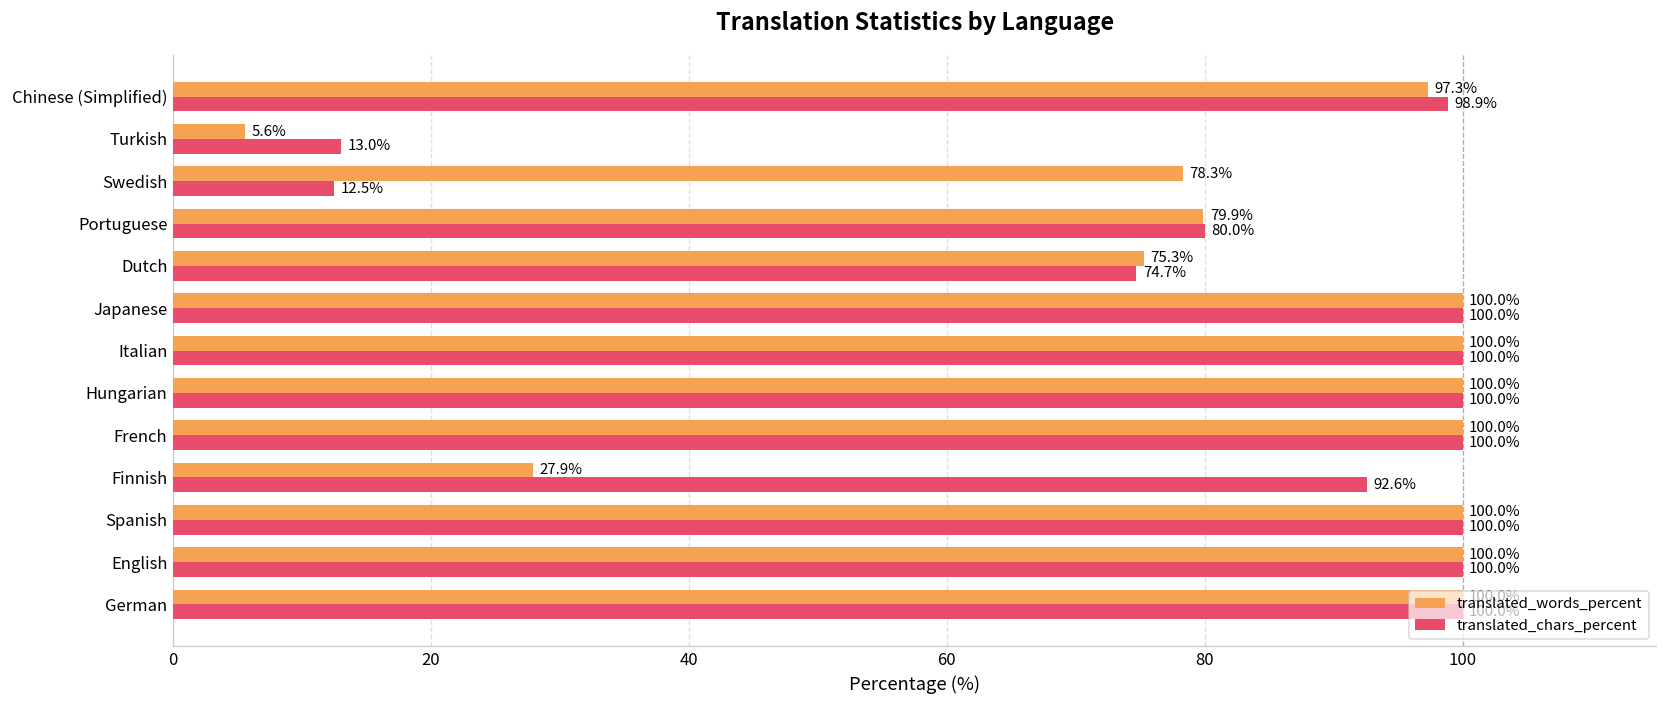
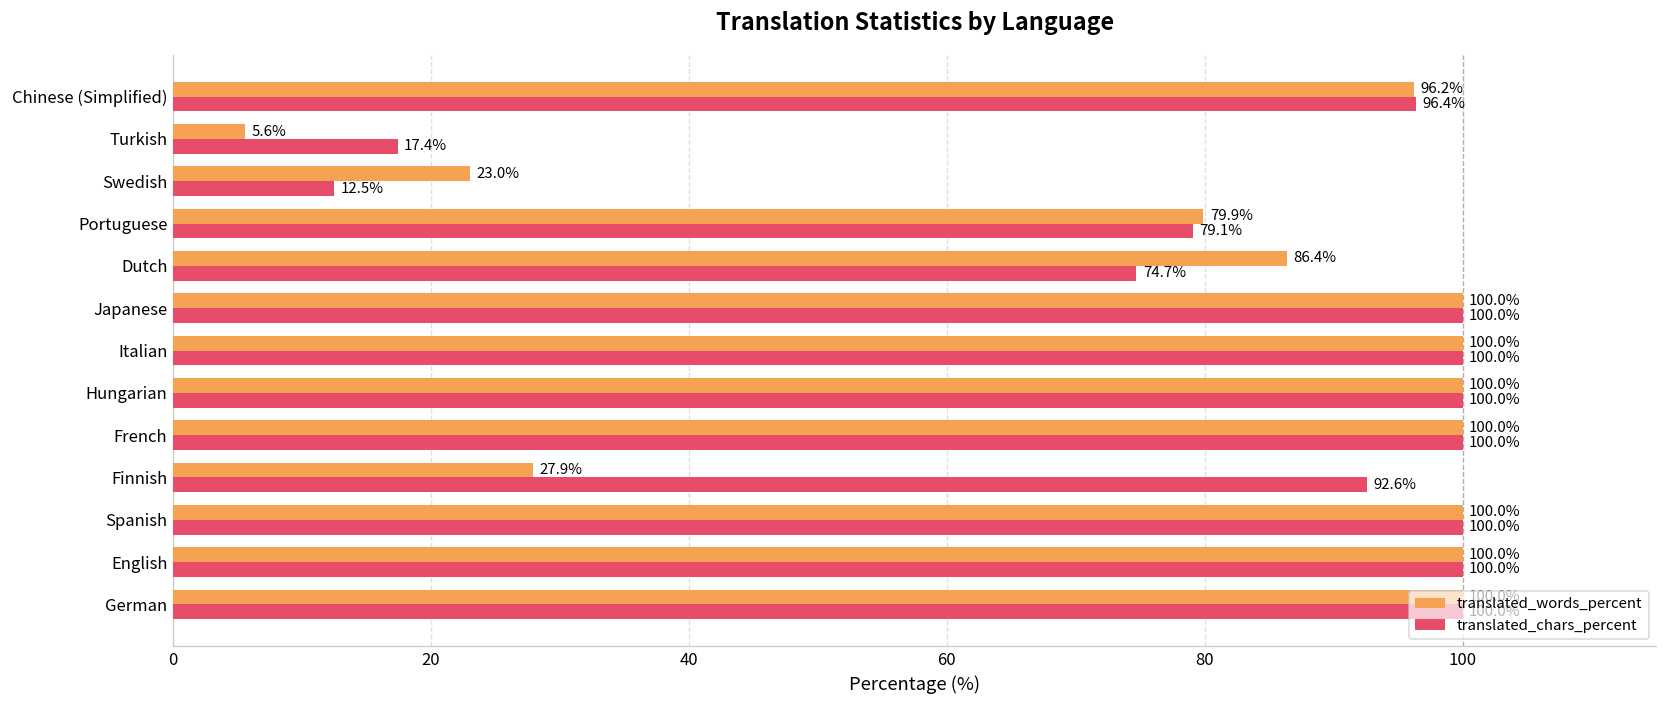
translated_words_percent, Chinese (Simplified): 97.3% -> 96.2%
translated_chars_percent, Chinese (Simplified): 98.9% -> 96.4%
translated_chars_percent, Turkish: 13.0% -> 17.4%
translated_words_percent, Swedish: 78.3% -> 23.0%
translated_chars_percent, Portuguese: 80.0% -> 79.1%
translated_words_percent, Dutch: 75.3% -> 86.4%
